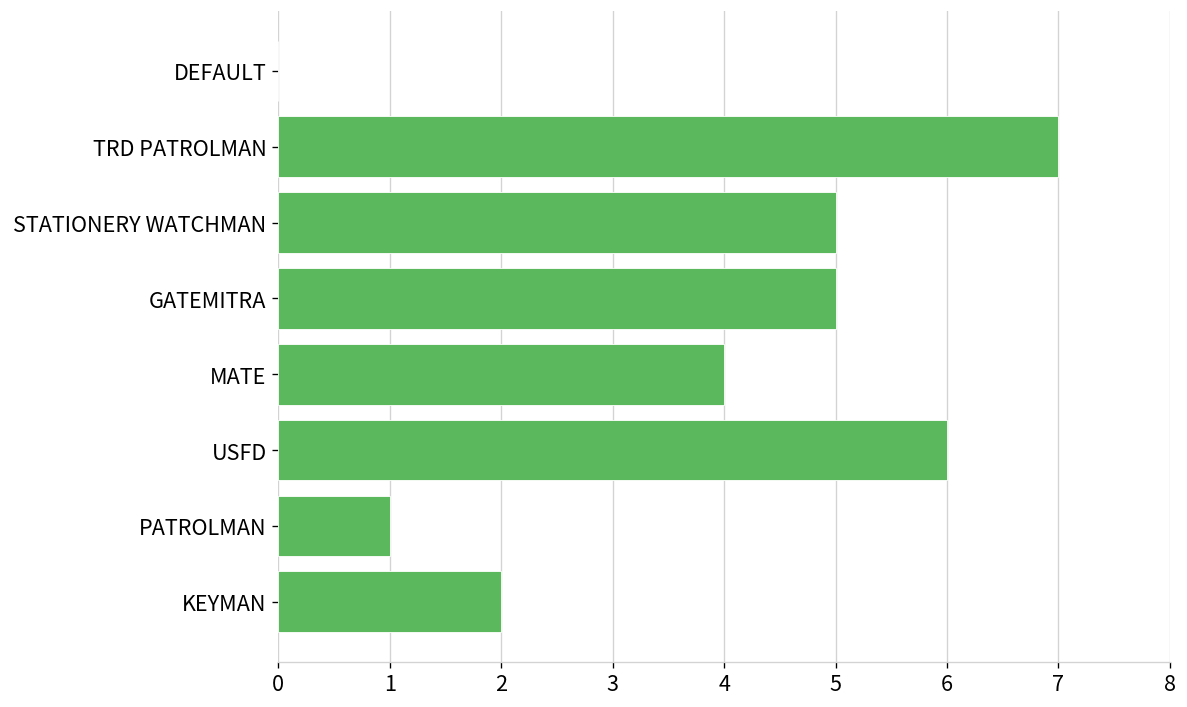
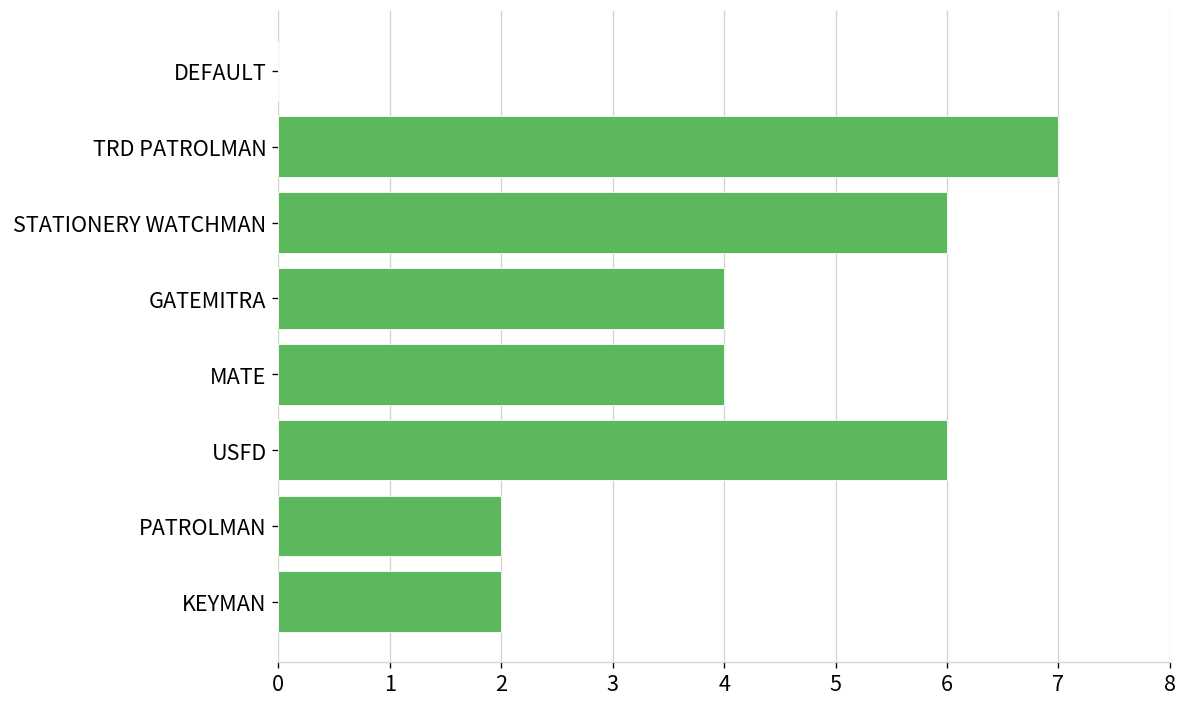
STATIONERY WATCHMAN: 5 -> 6
GATEMITRA: 5 -> 4
PATROLMAN: 1 -> 2
